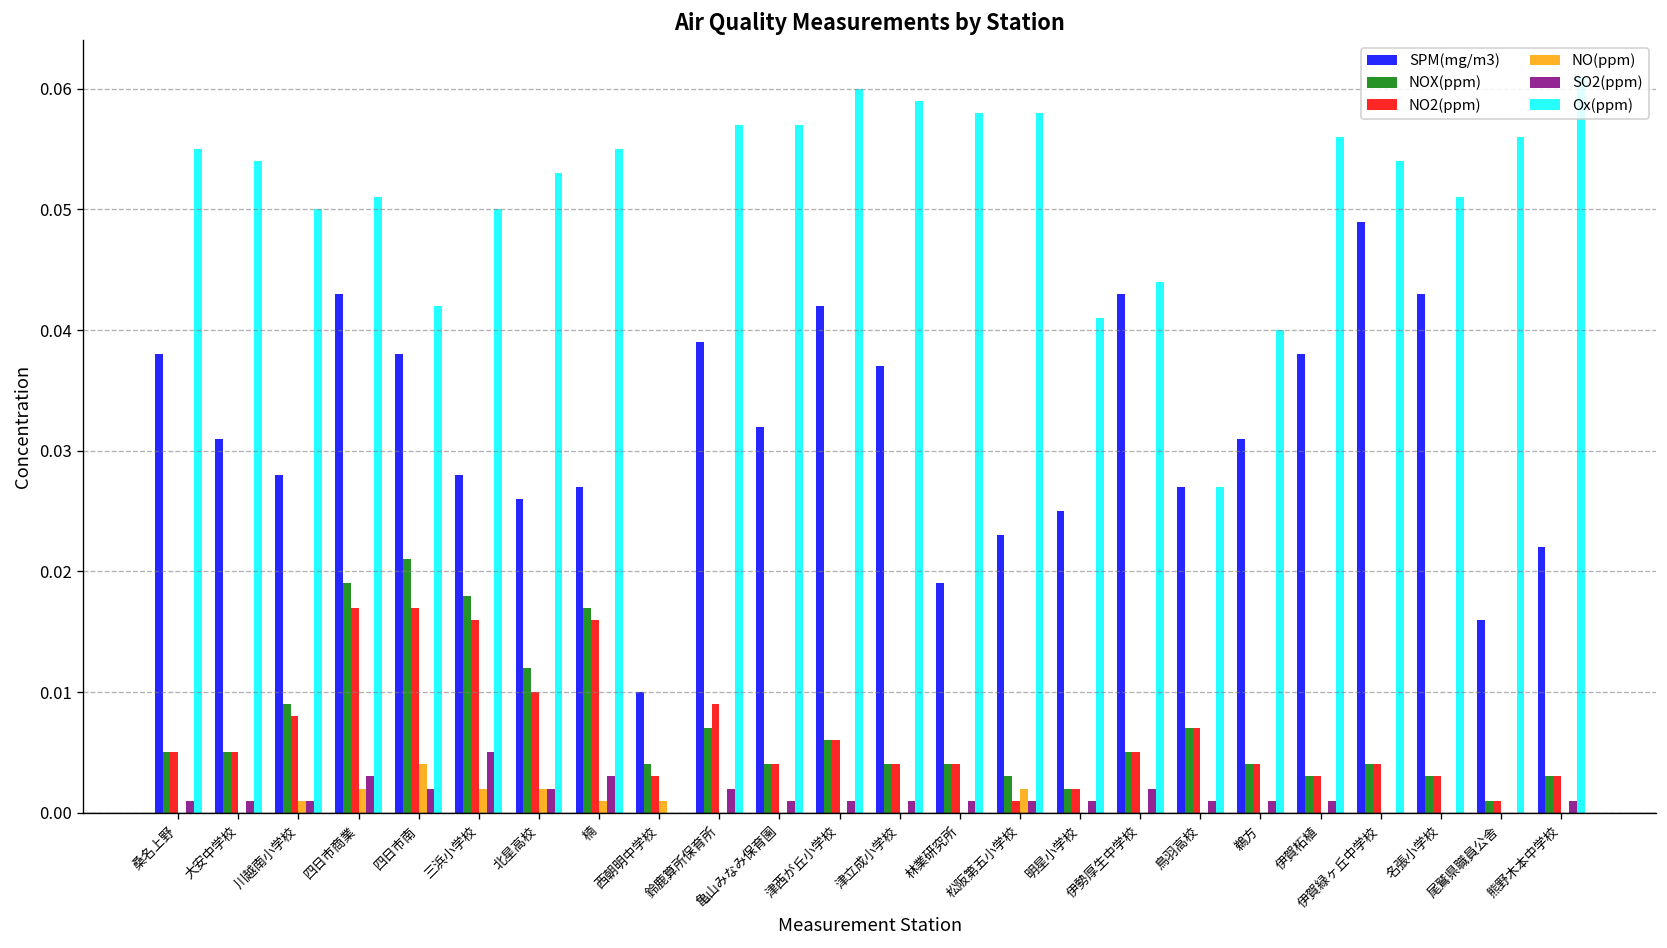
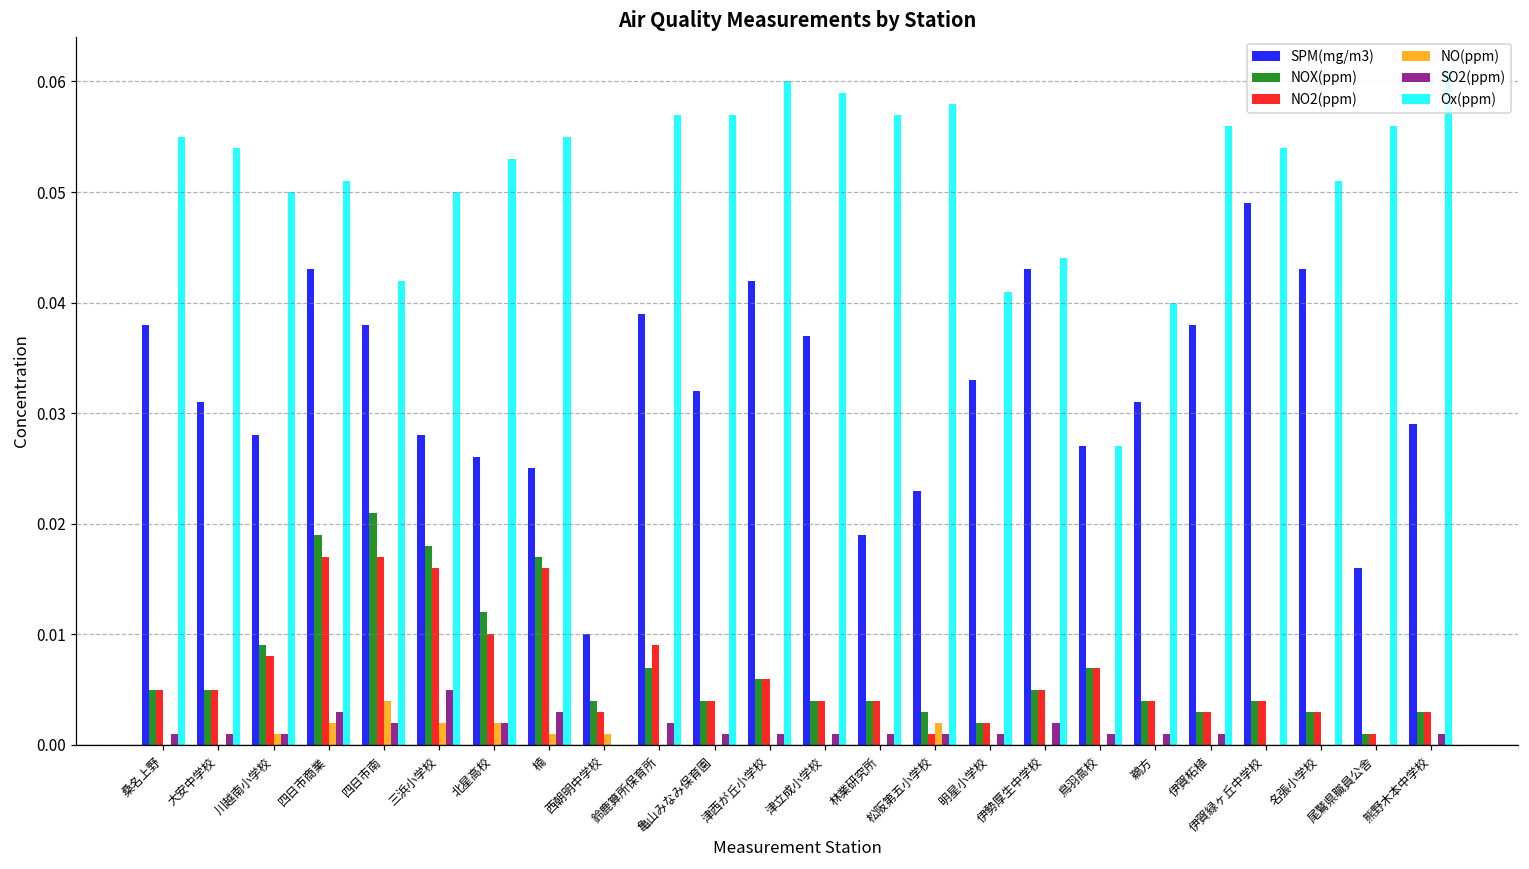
SPM(mg/m3), 楠: 0.027 -> 0.025
Ox(ppm), 林業研究所: 0.058 -> 0.057
SPM(mg/m3), 明星小学校: 0.025 -> 0.033
SPM(mg/m3), 熊野木本中学校: 0.022 -> 0.029
